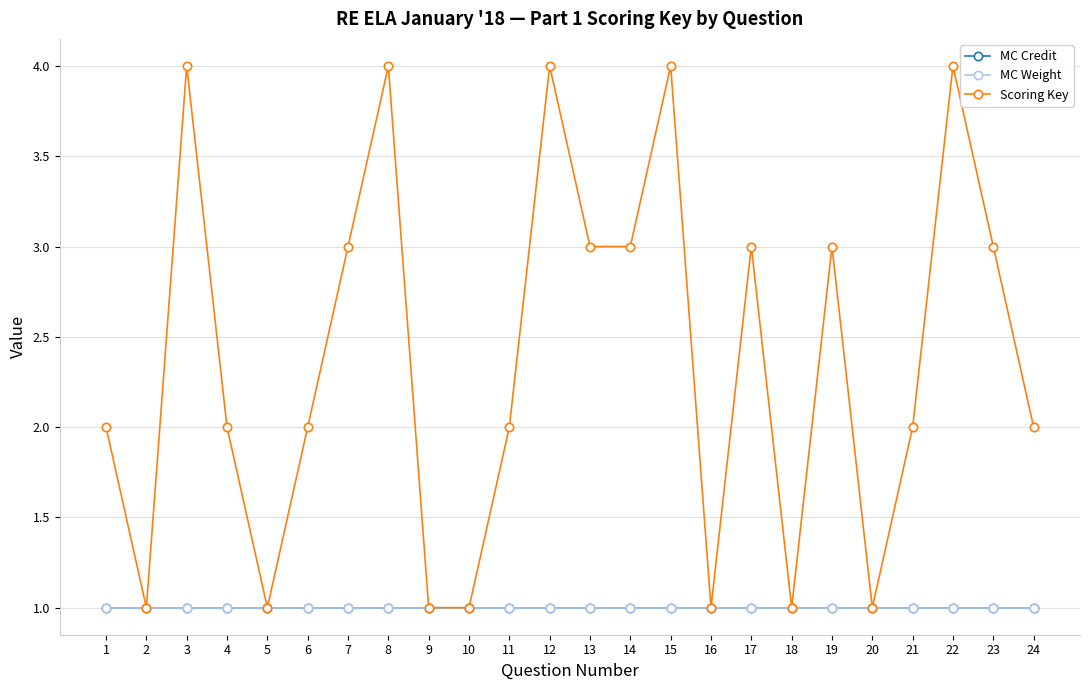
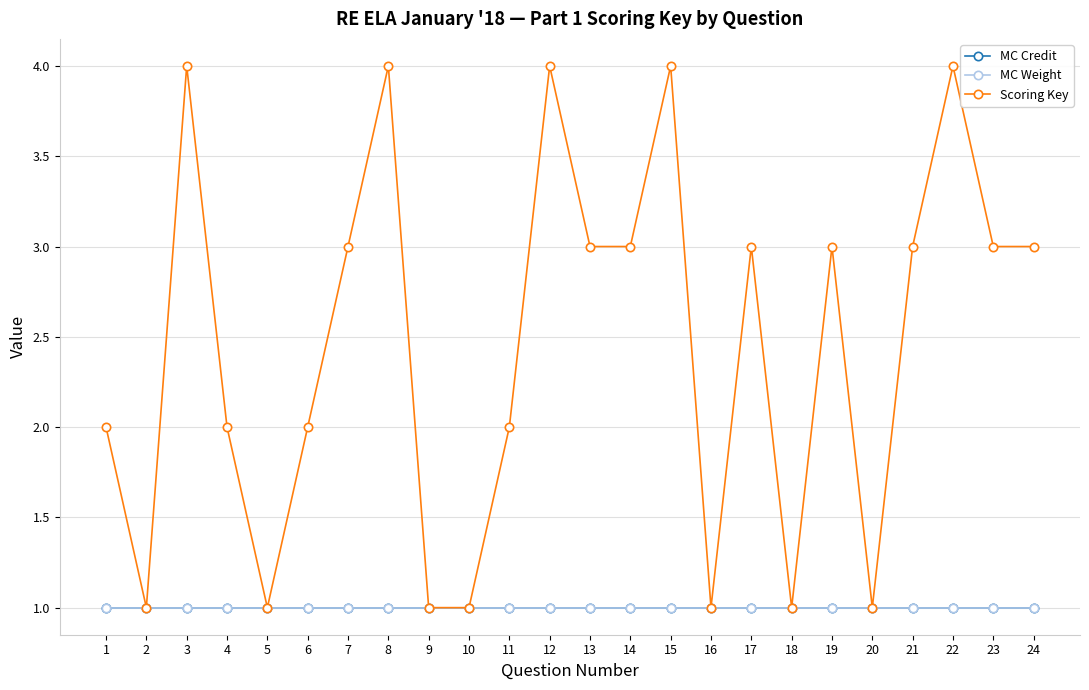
Scoring Key, 21: 2 -> 3
Scoring Key, 24: 2 -> 3
